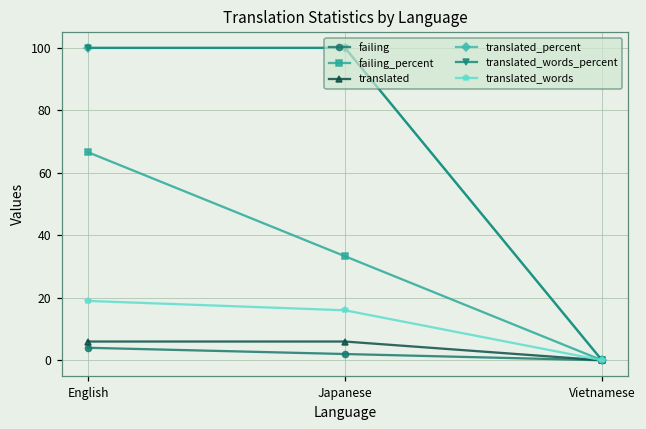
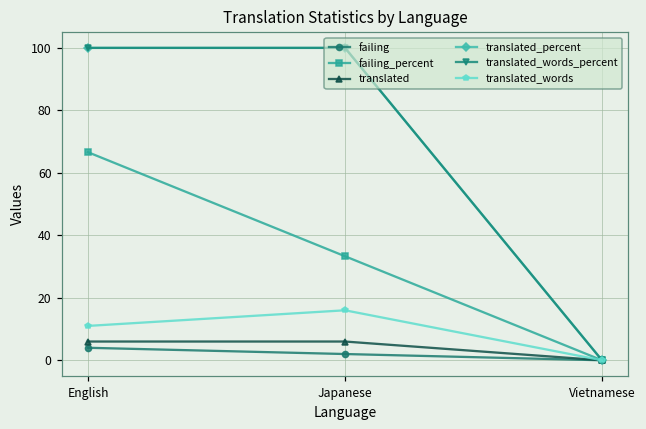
translated_words, English: 19 -> 11
